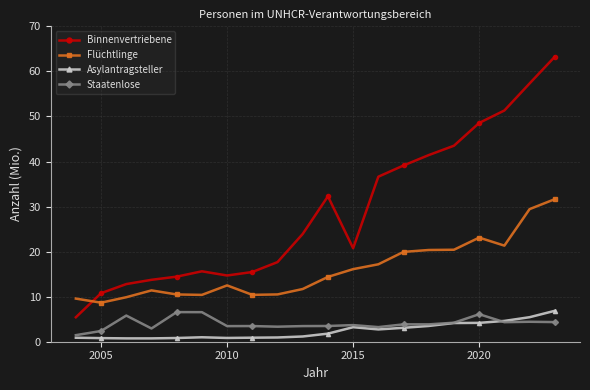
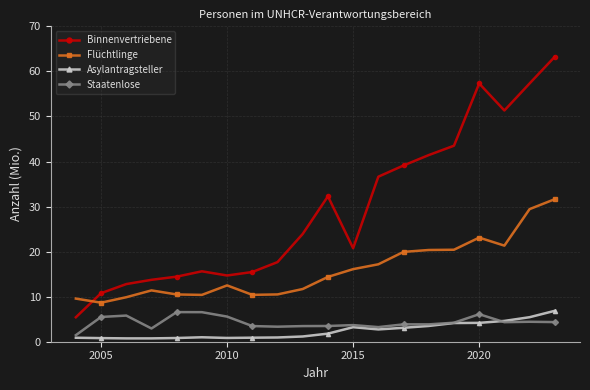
Staatenlose, 2005: 2 -> 5
Staatenlose, 2010: 3 -> 6
Binnenvertriebene, 2020: 49 -> 57
